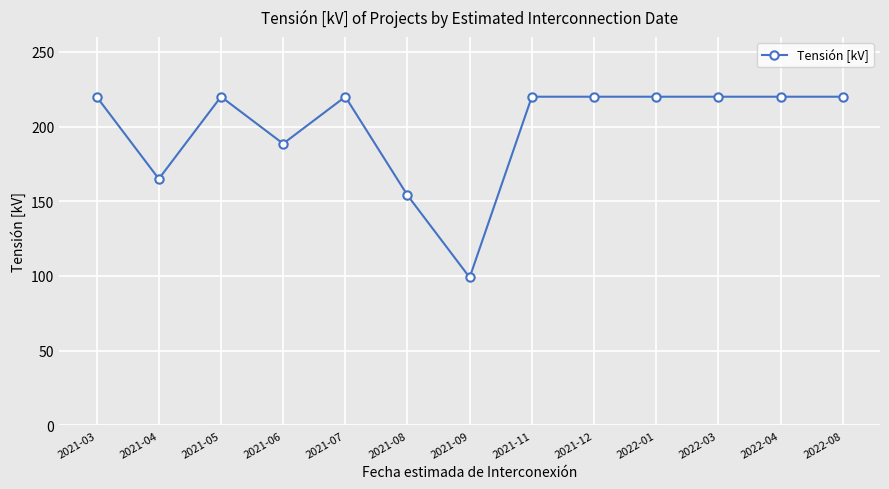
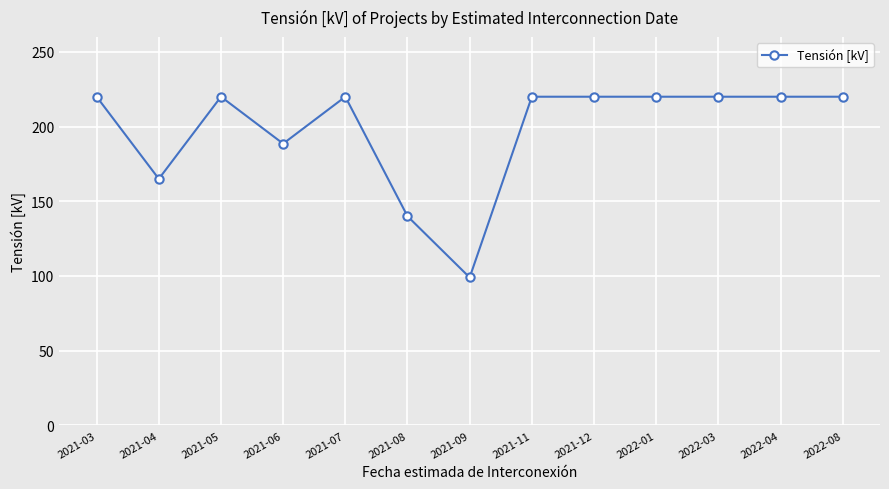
2021-08: 154 -> 140
